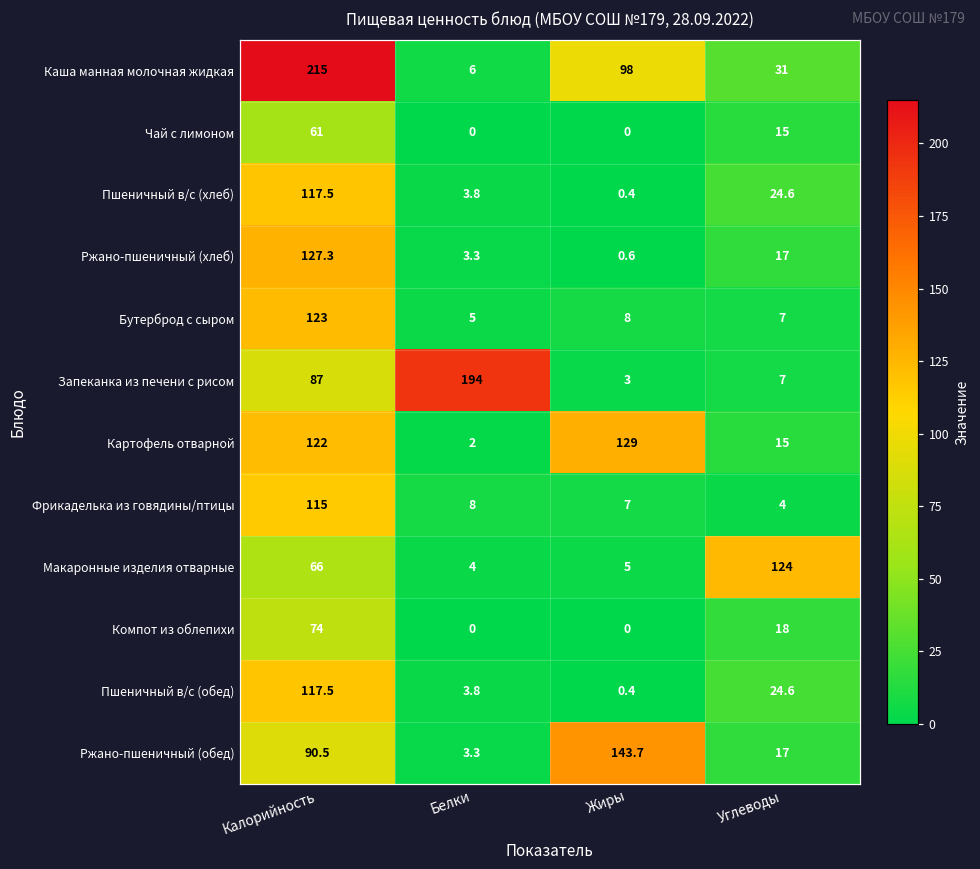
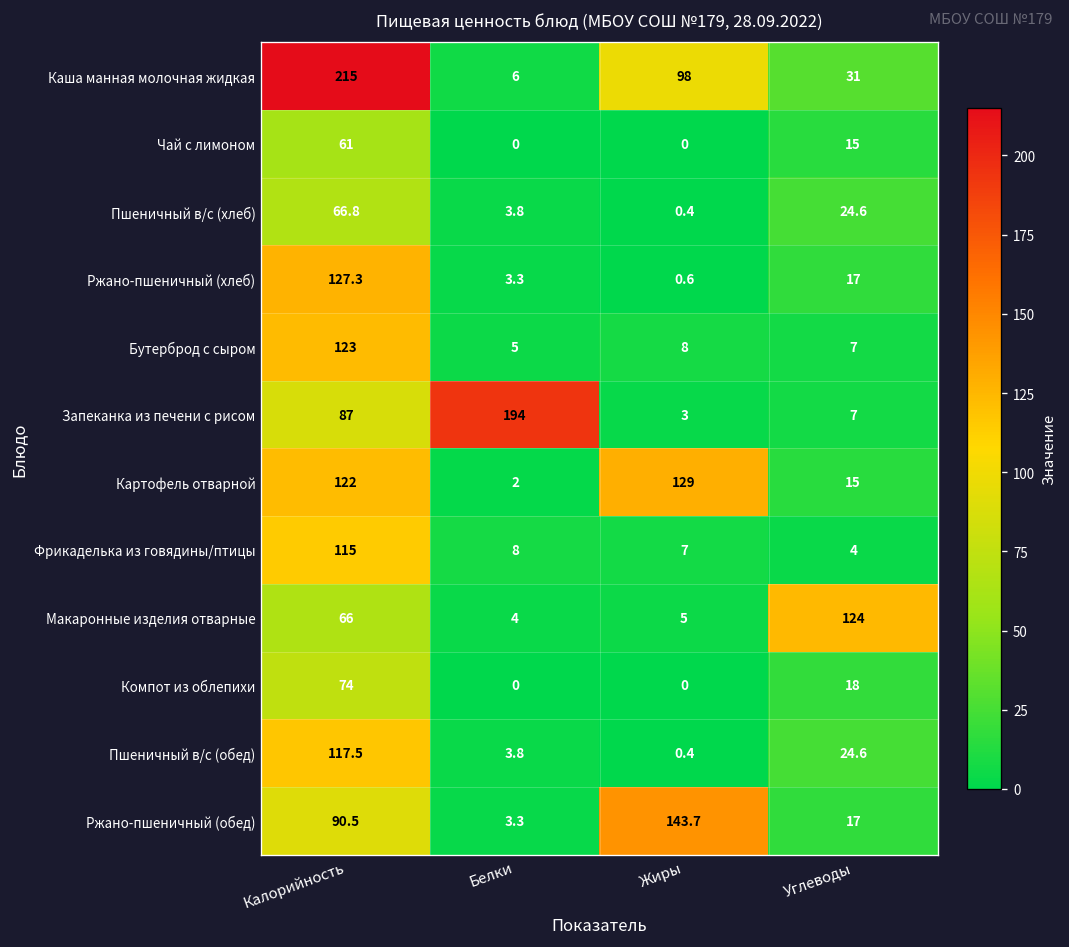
Пшеничный в/с (хлеб), Калорийность: 117.5 -> 66.8
